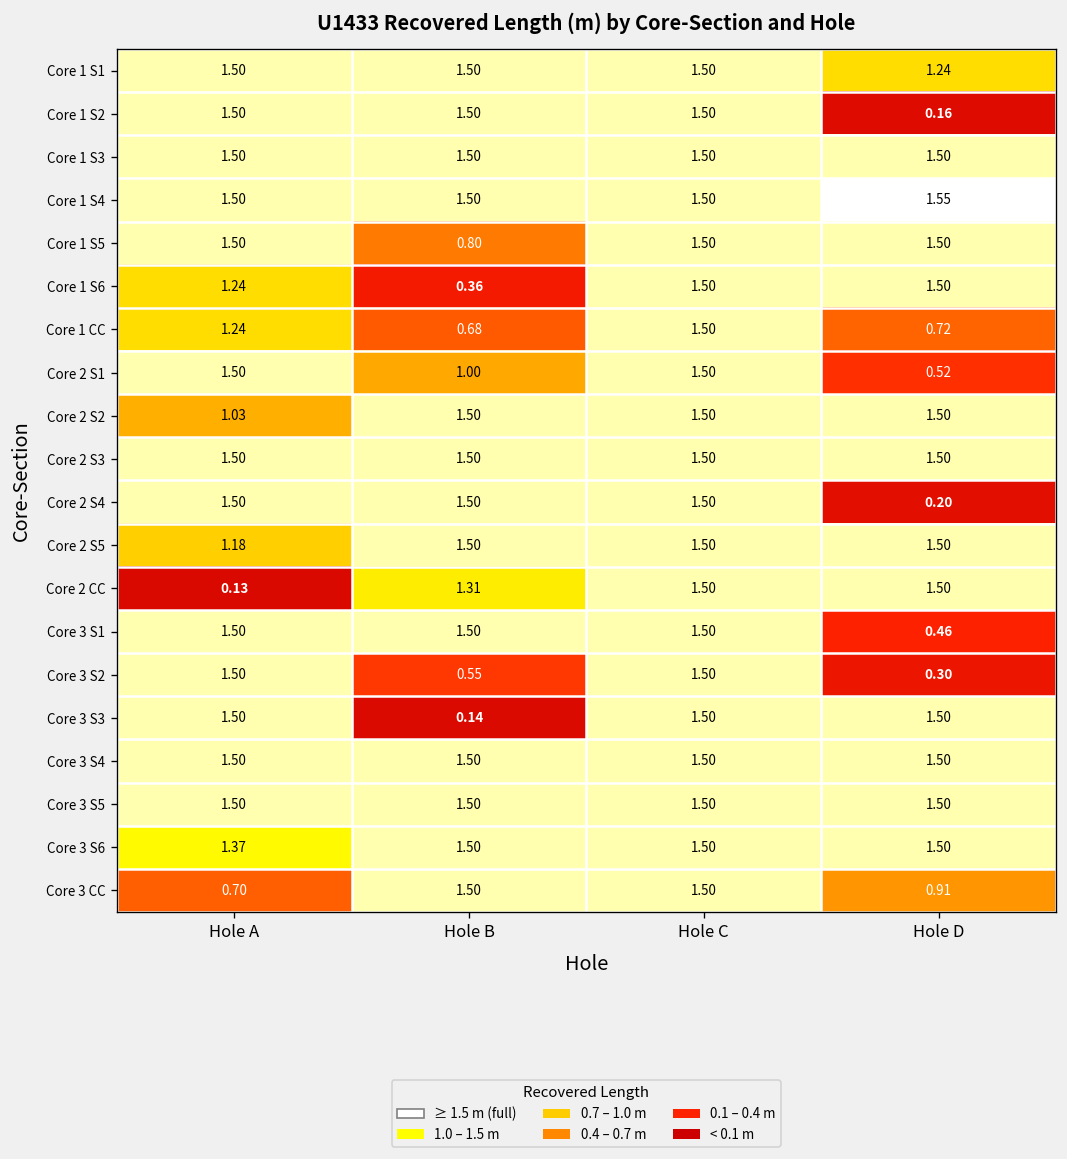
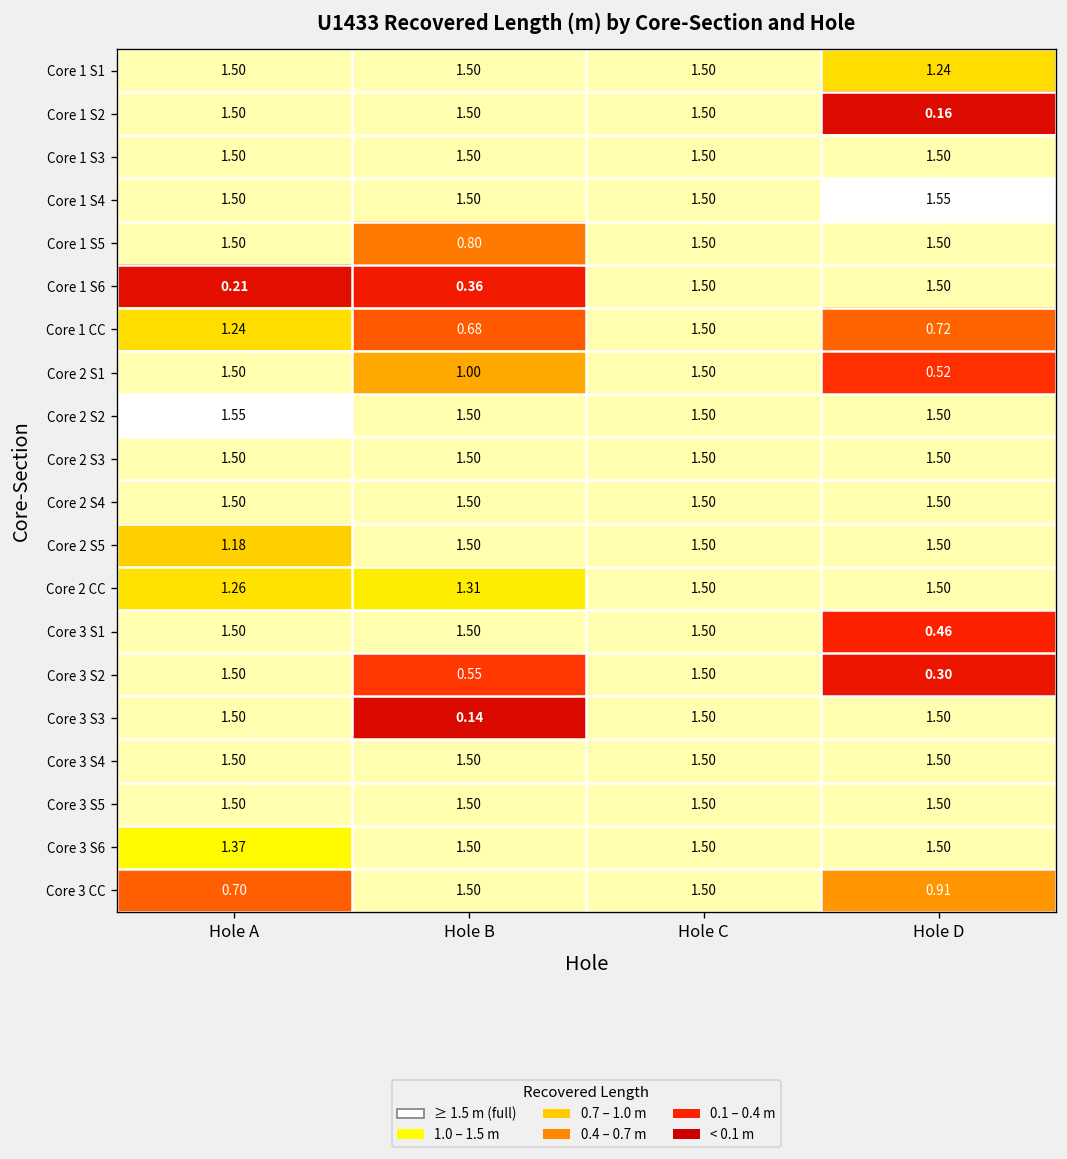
Core 1 S6, Hole A: 1.24 -> 0.21
Core 2 S2, Hole A: 1.03 -> 1.55
Core 2 S4, Hole D: 0.20 -> 1.50
Core 2 CC, Hole A: 0.13 -> 1.26
